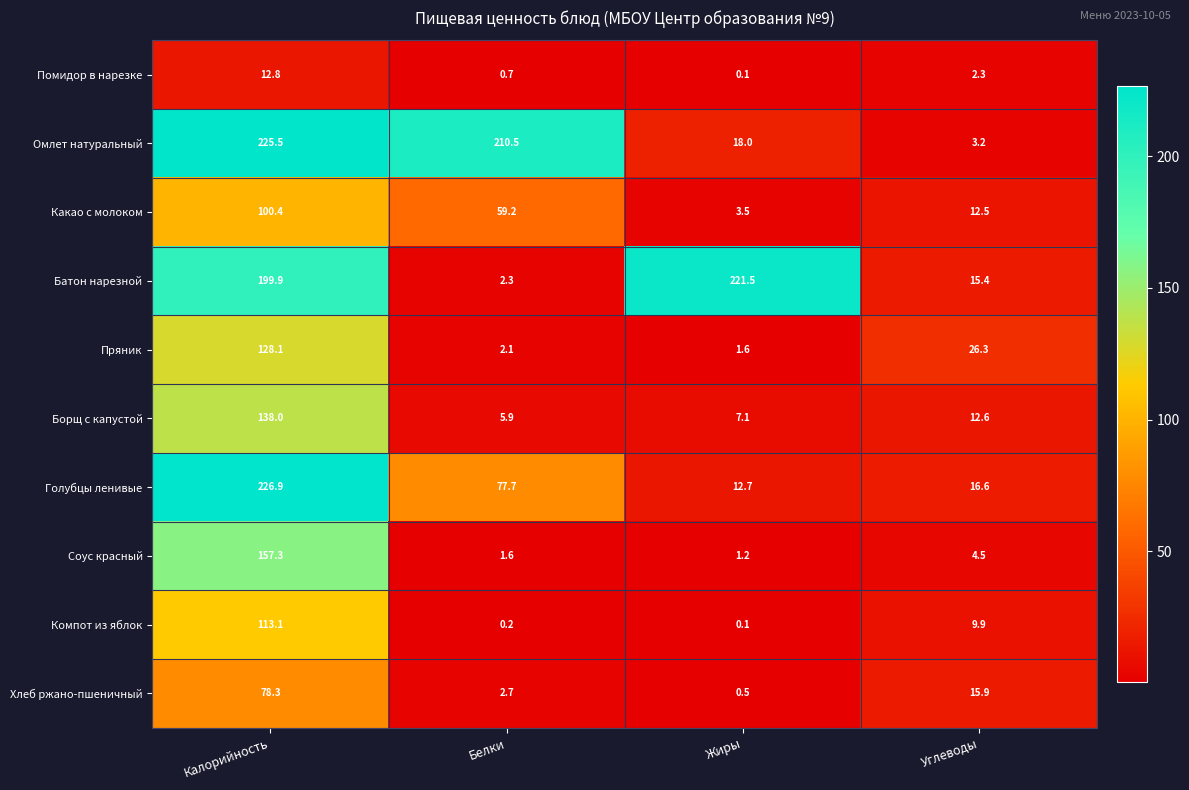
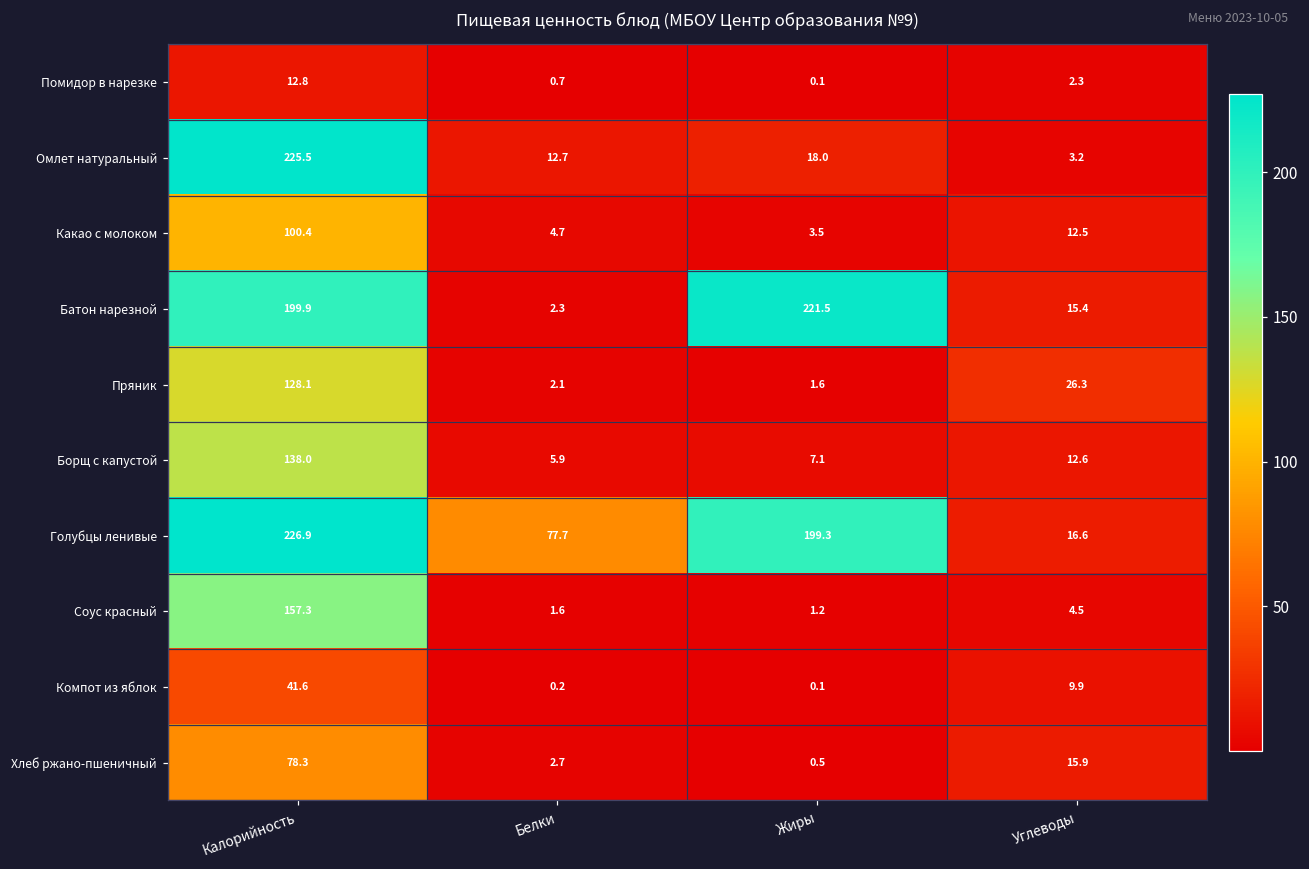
Омлет натуральный, Белки: 210.5 -> 12.7
Какао с молоком, Белки: 59.2 -> 4.7
Голубцы ленивые, Жиры: 12.7 -> 199.3
Компот из яблок, Калорийность: 113.1 -> 41.6
